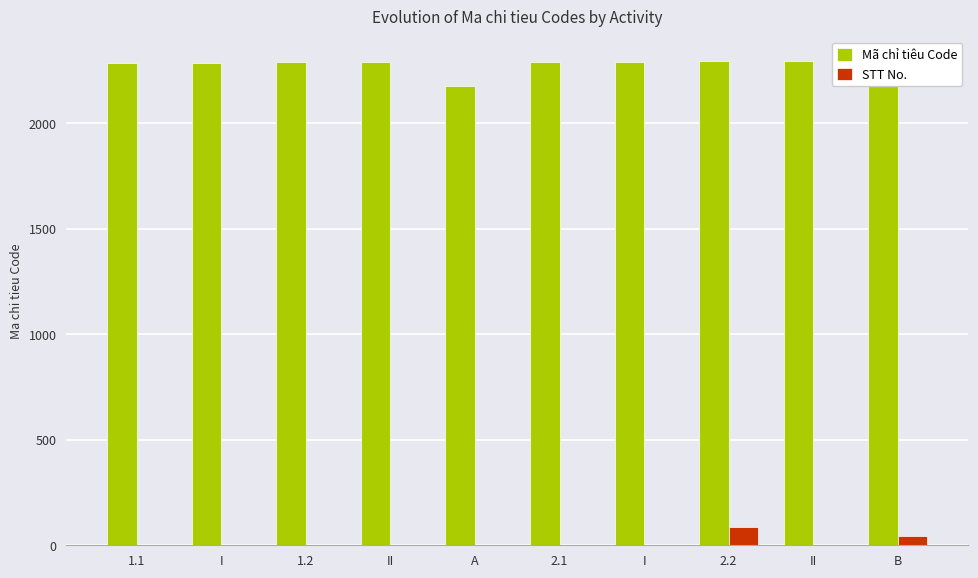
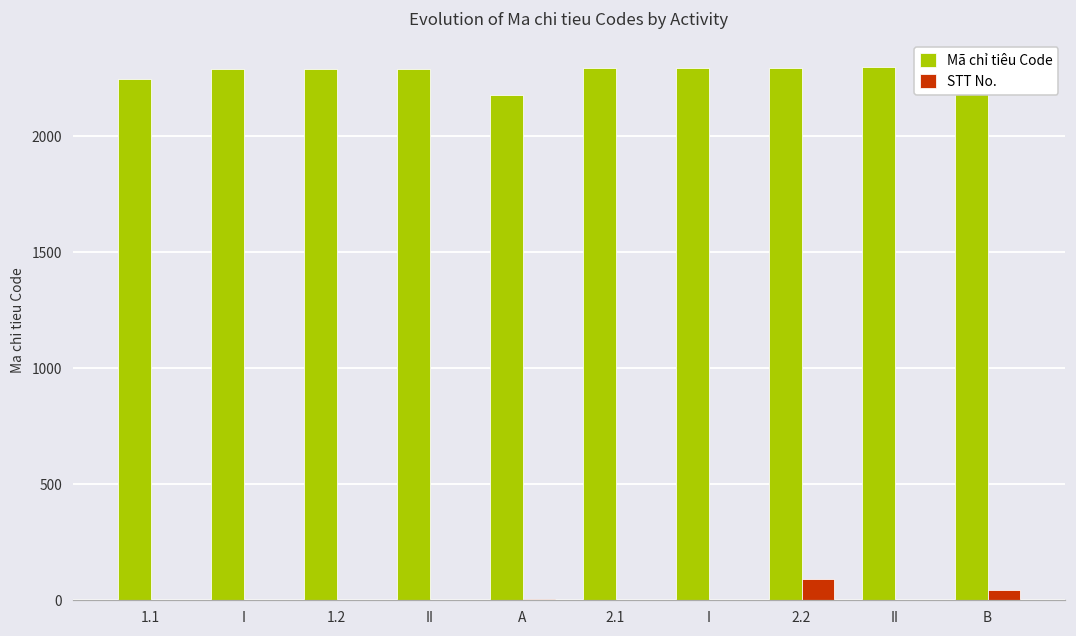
Mã chỉ tiêu Code, 1.1: 2290 -> 2240
